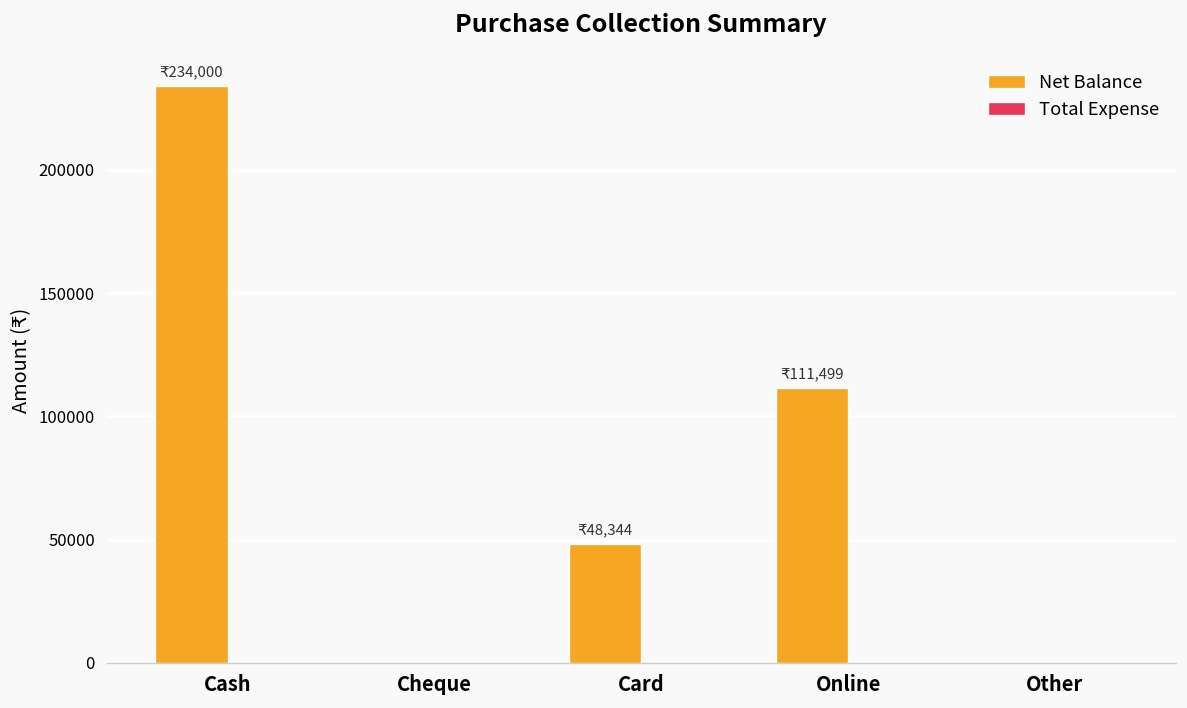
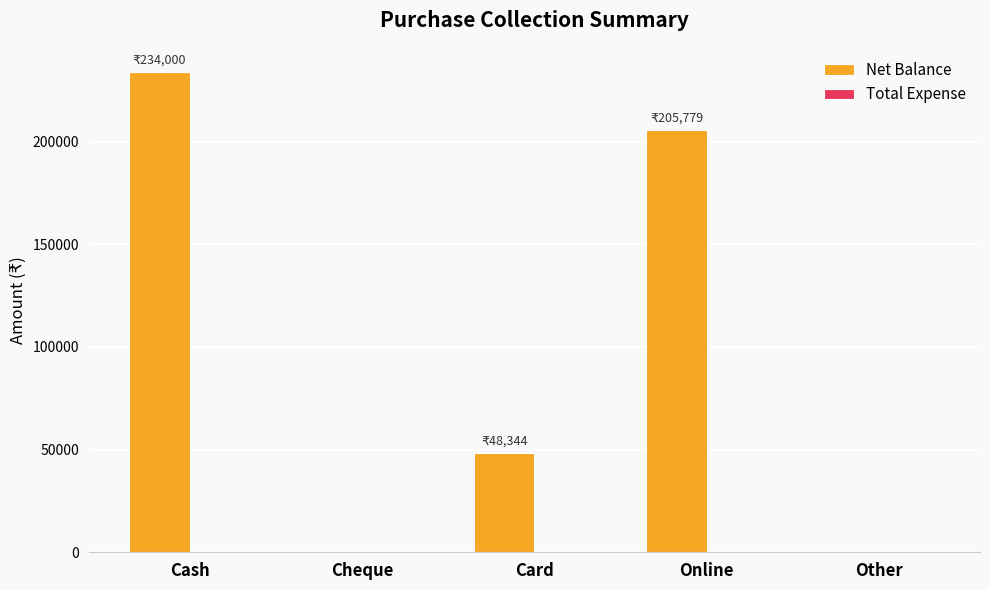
Net Balance, Online: 111,499 -> 205,779
